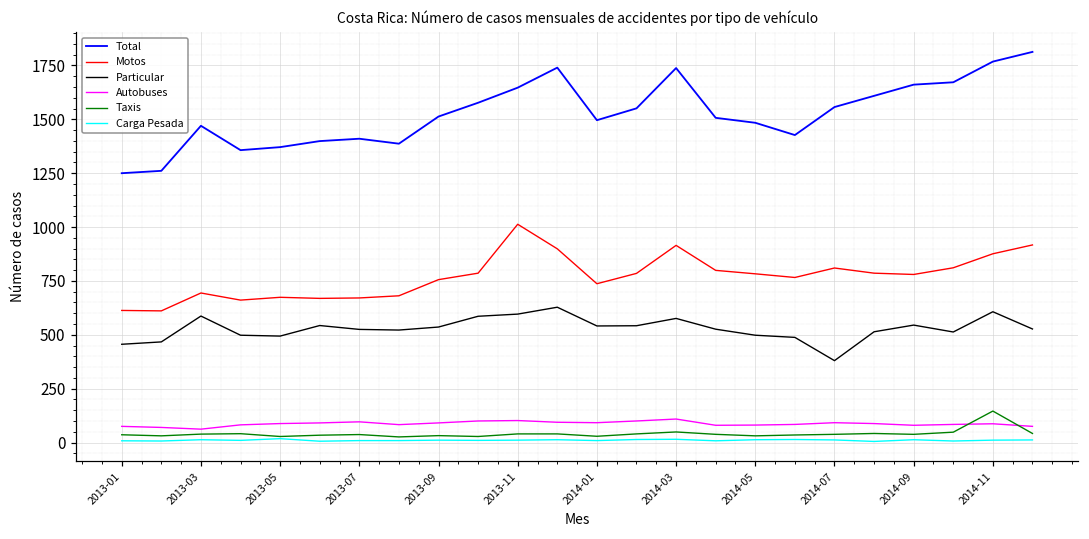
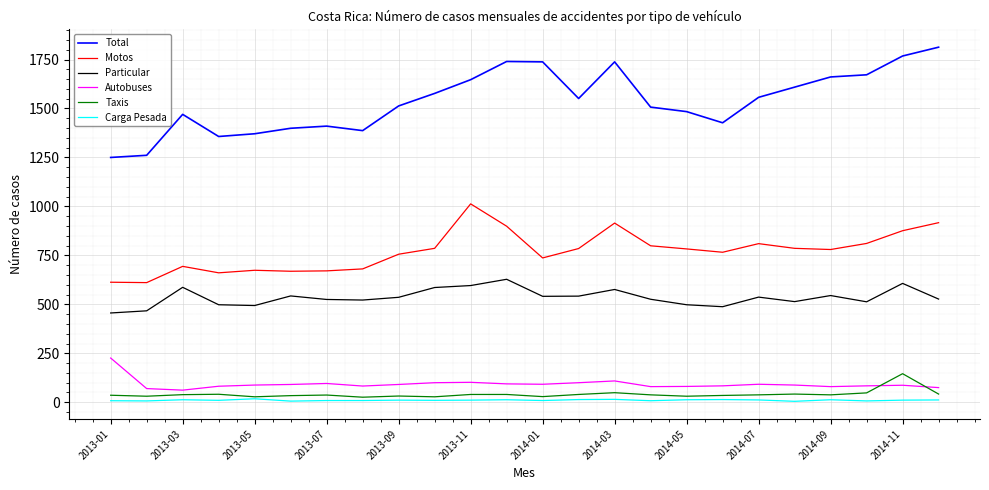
Autobuses, 2013-01: 80 -> 230
Total, 2014-01: 1500 -> 1740
Particular, 2014-07: 380 -> 540
